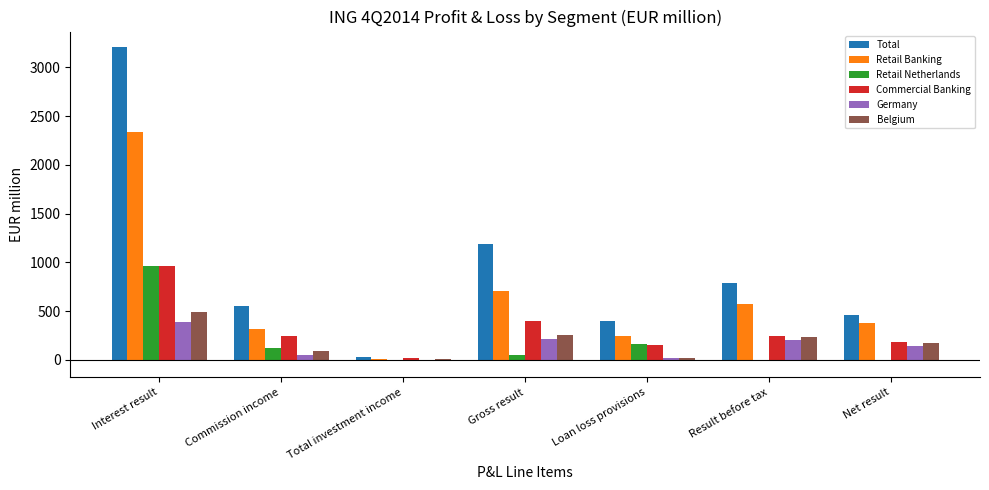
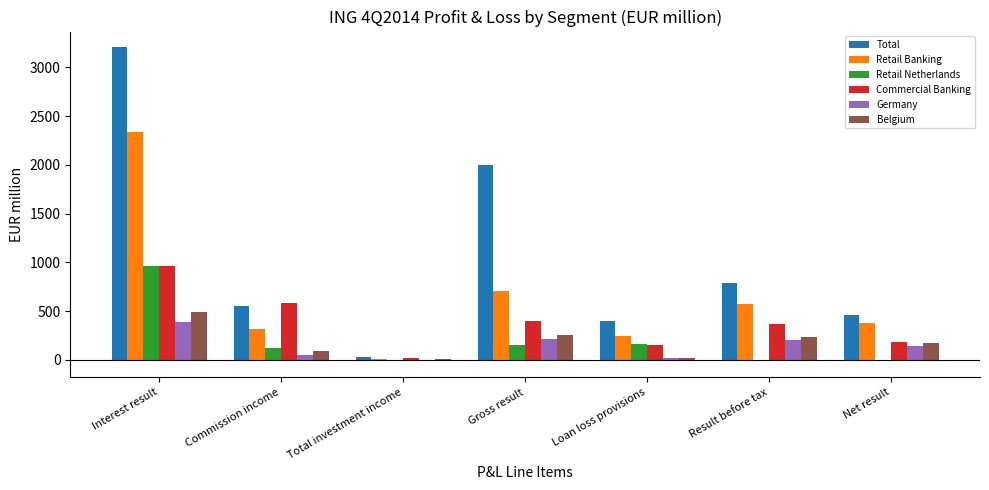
Commercial Banking, Commission income: 200 -> 600
Total, Gross result: 1200 -> 2000
Retail Netherlands, Gross result: 100 -> 200
Commercial Banking, Result before tax: 200 -> 400
